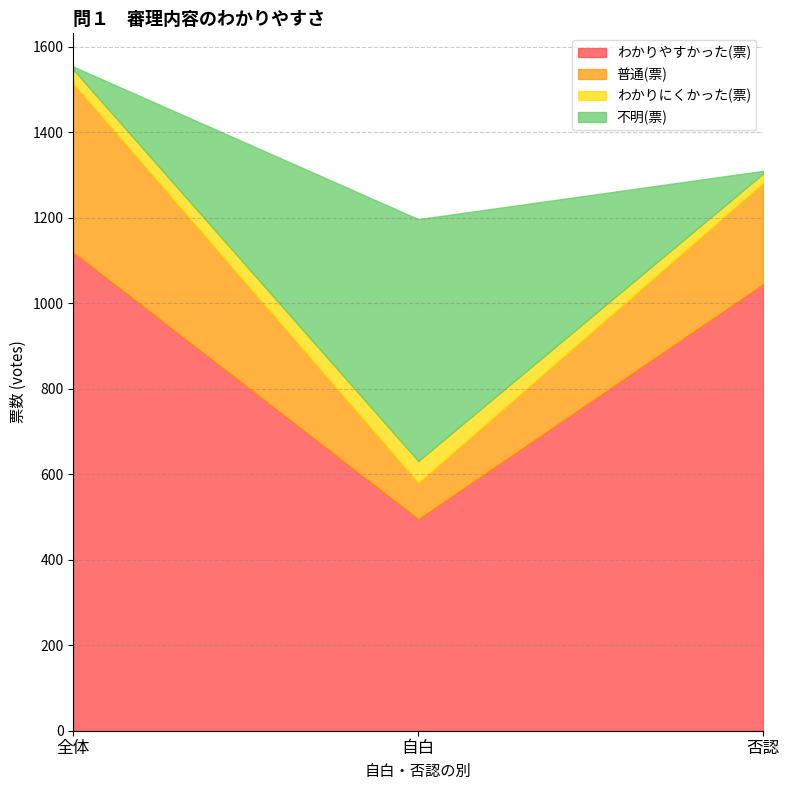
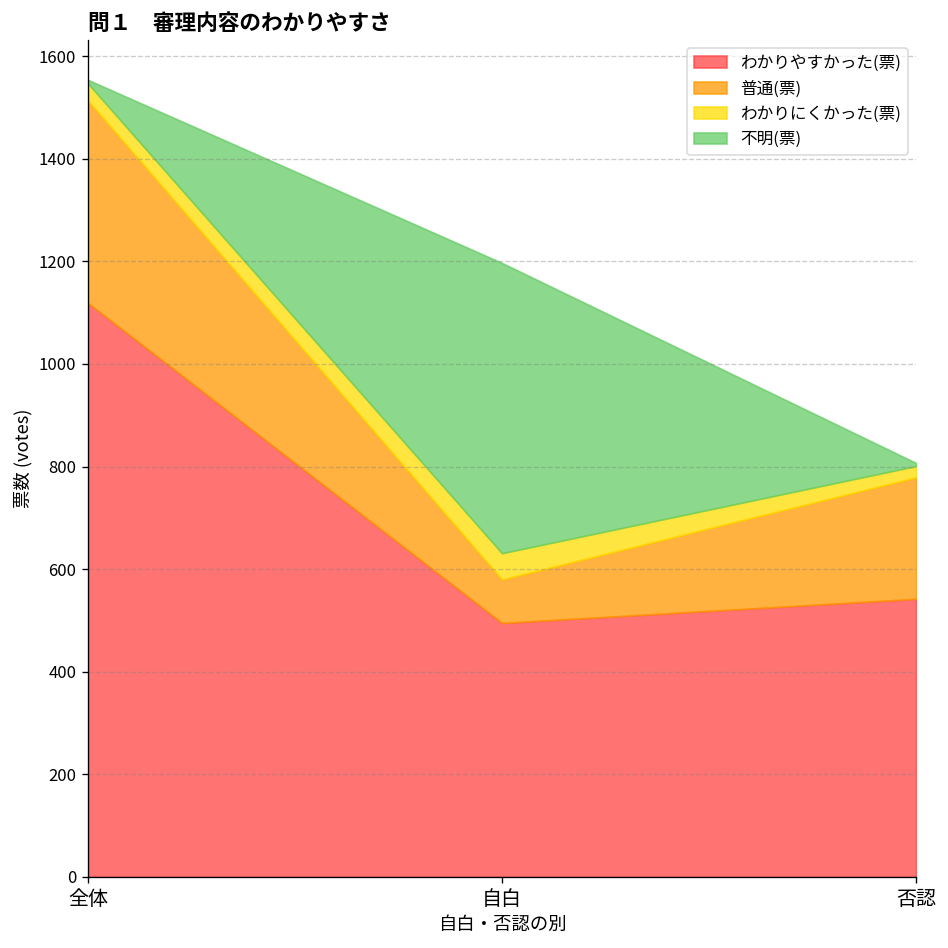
わかりやすかった(票), 否認: 1050 -> 540
